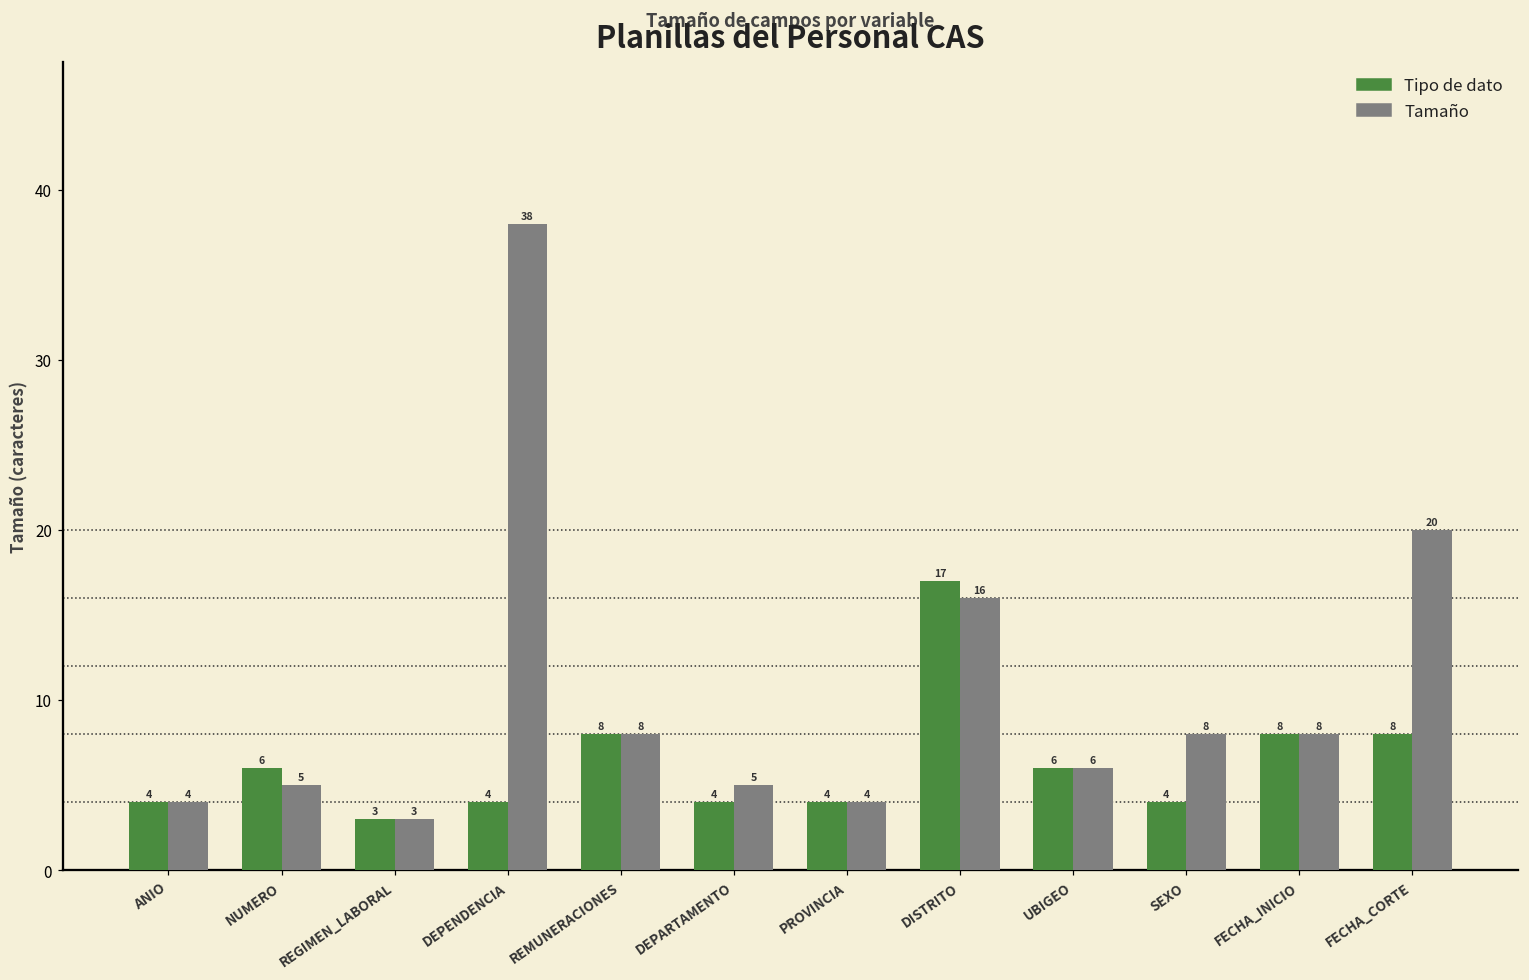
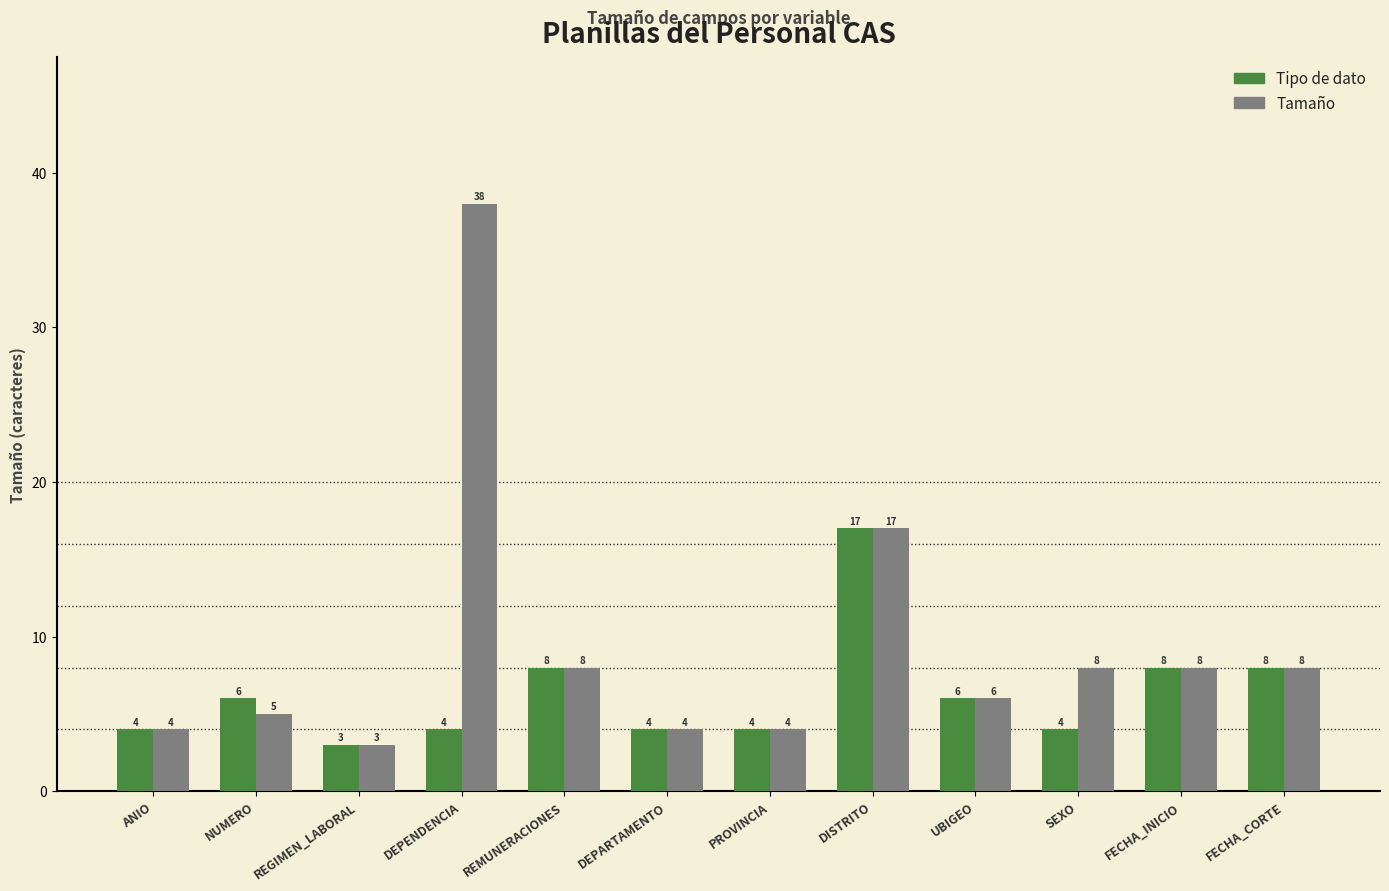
Tamaño, DEPARTAMENTO: 5 -> 4
Tamaño, DISTRITO: 16 -> 17
Tamaño, FECHA_CORTE: 20 -> 8
